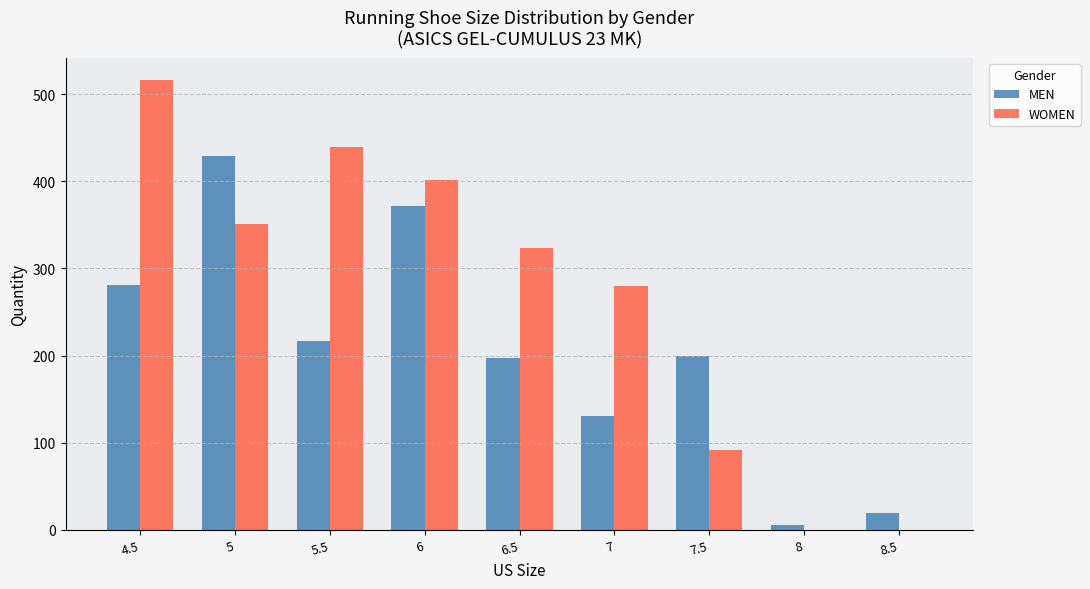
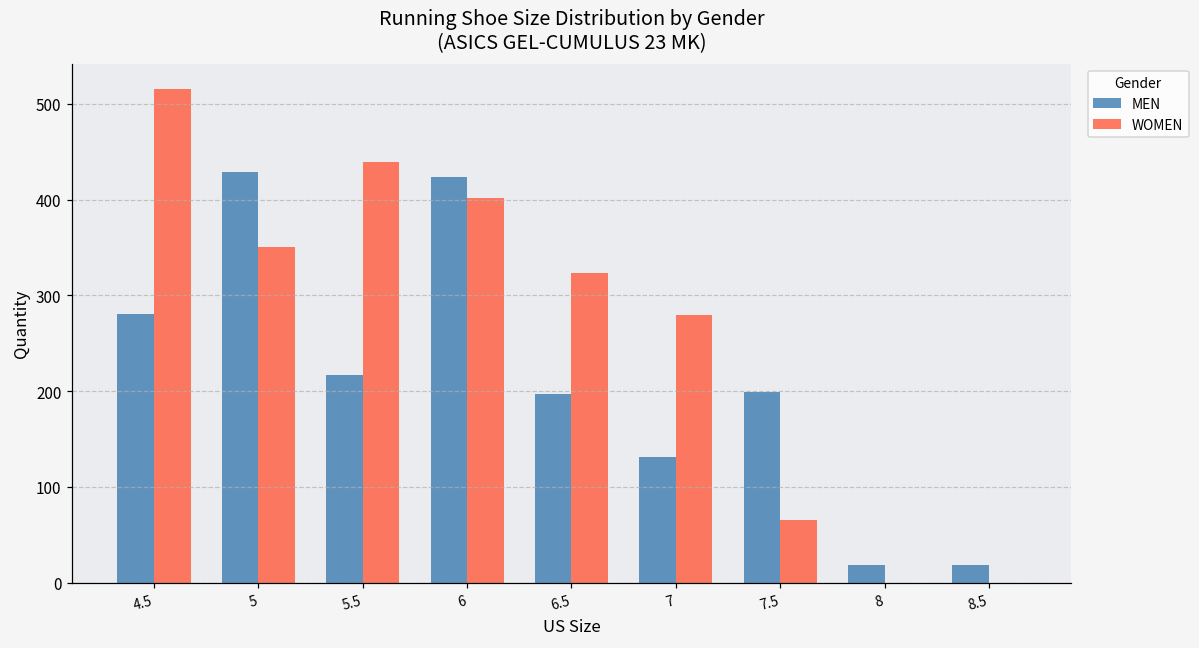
MEN, 6: 370 -> 420
WOMEN, 7.5: 90 -> 70
MEN, 8: 10 -> 20
